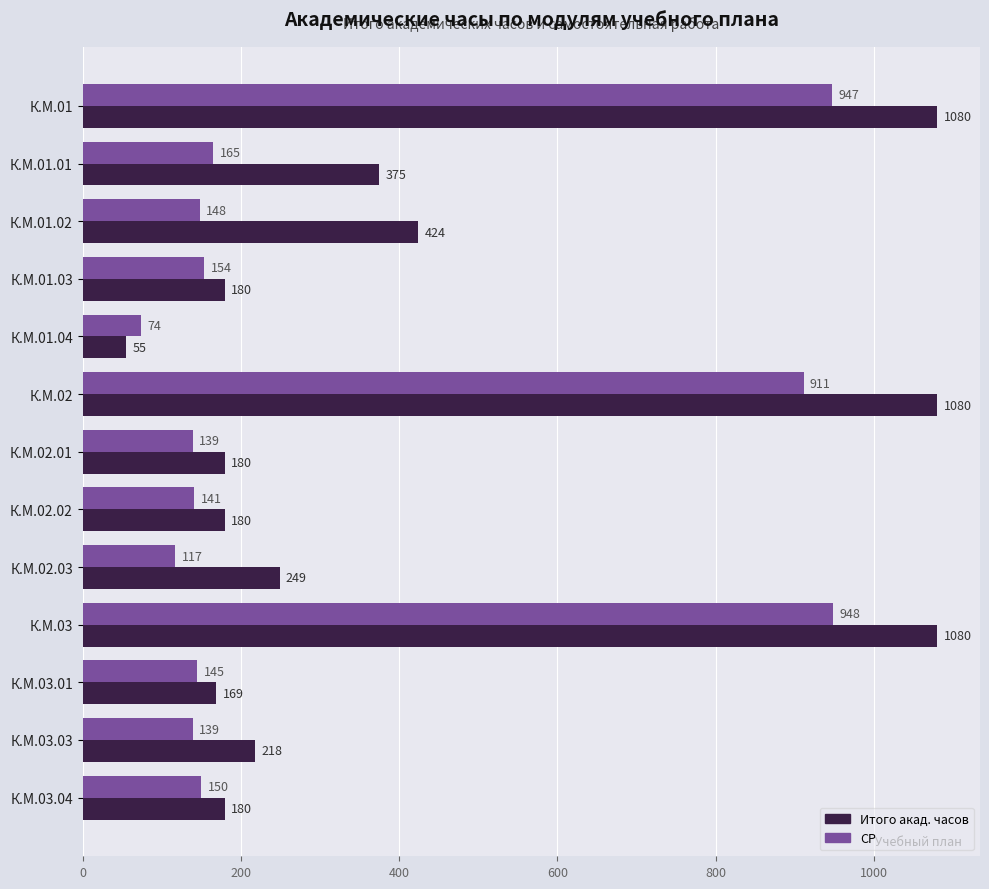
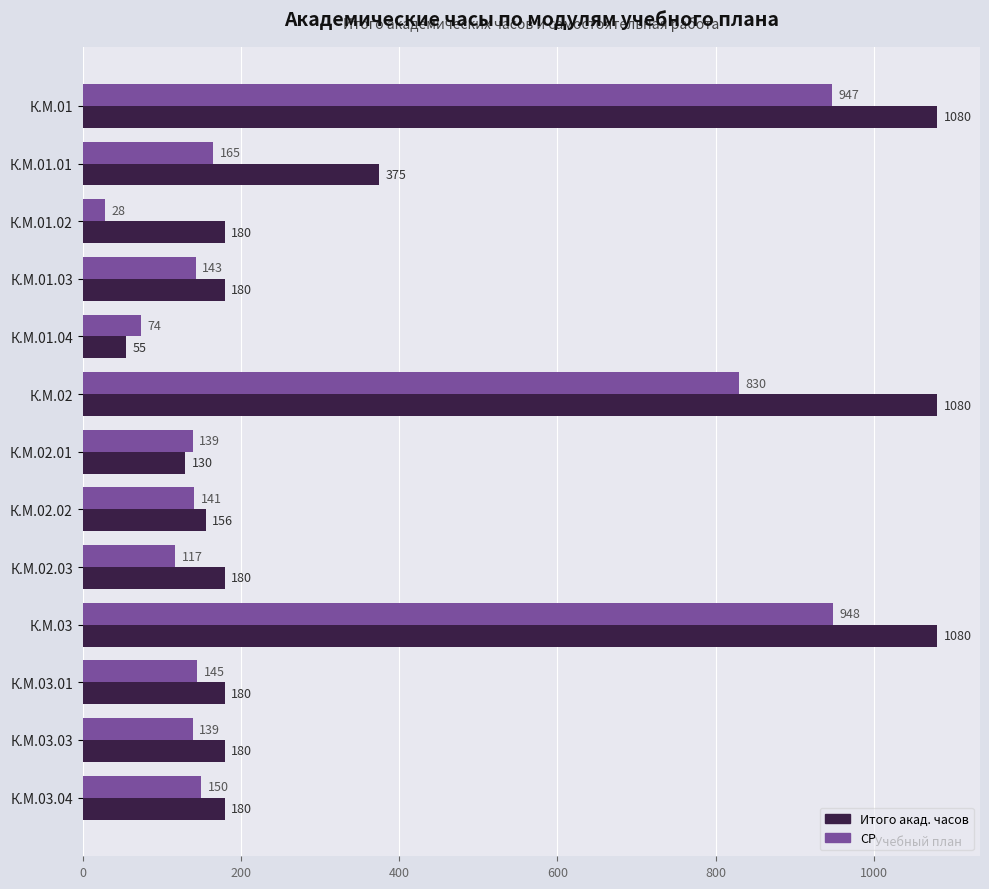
СР, К.М.01.02: 148 -> 28
Итого акад. часов, К.М.01.02: 424 -> 180
СР, К.М.01.03: 154 -> 143
СР, К.М.02: 911 -> 830
Итого акад. часов, К.М.02.01: 180 -> 130
Итого акад. часов, К.М.02.02: 180 -> 156
Итого акад. часов, К.М.02.03: 249 -> 180
Итого акад. часов, К.М.03.01: 169 -> 180
Итого акад. часов, К.М.03.03: 218 -> 180
